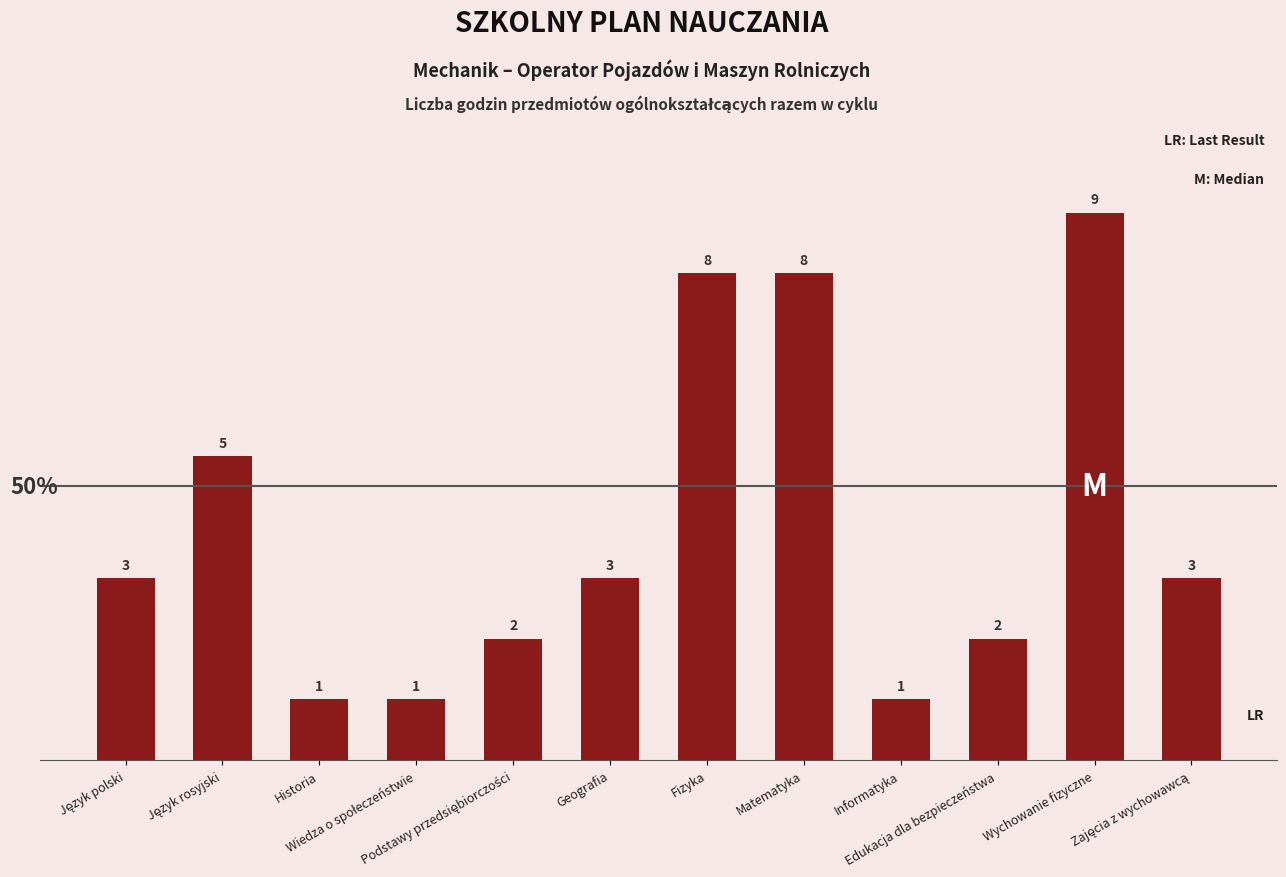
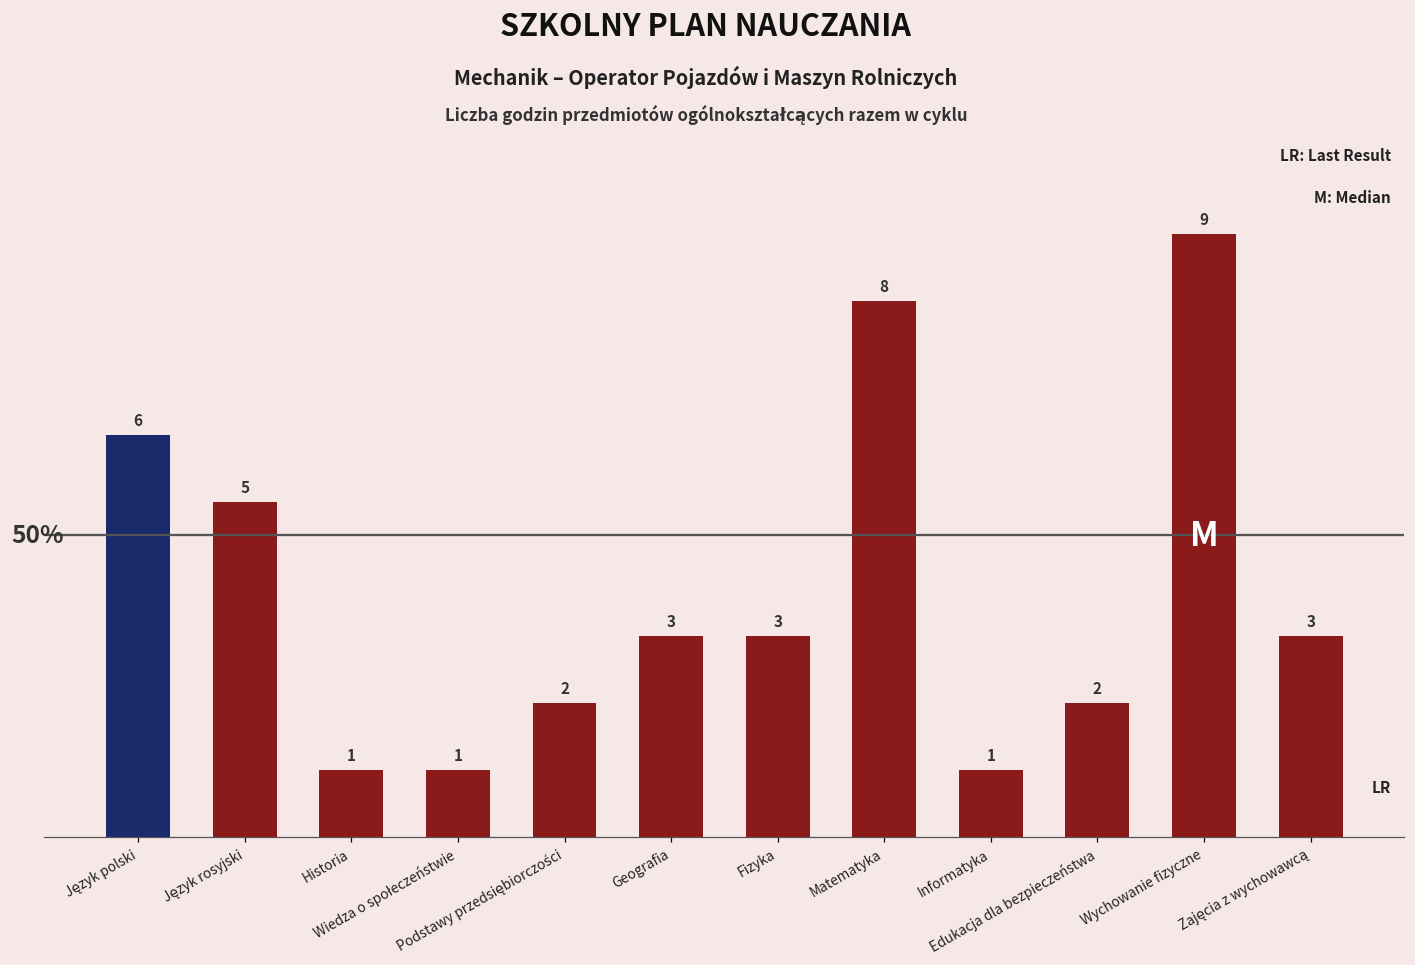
Język polski: 3 -> 6
Fizyka: 8 -> 3
